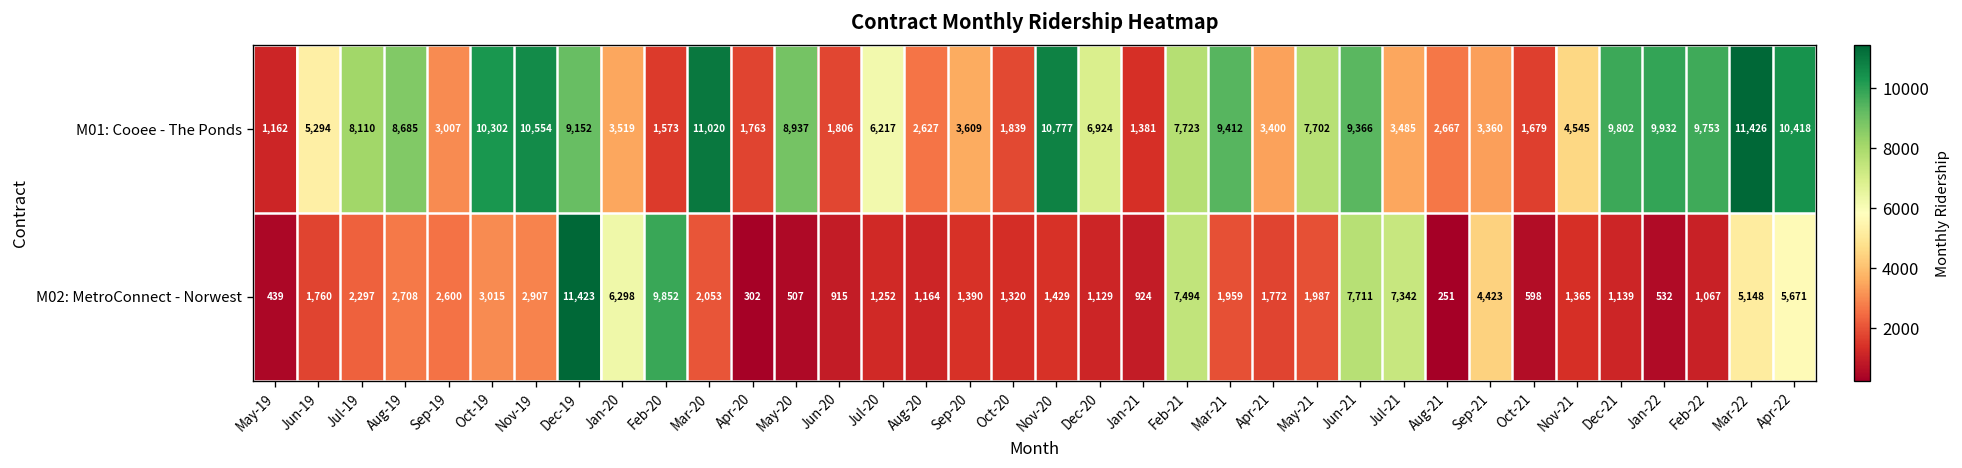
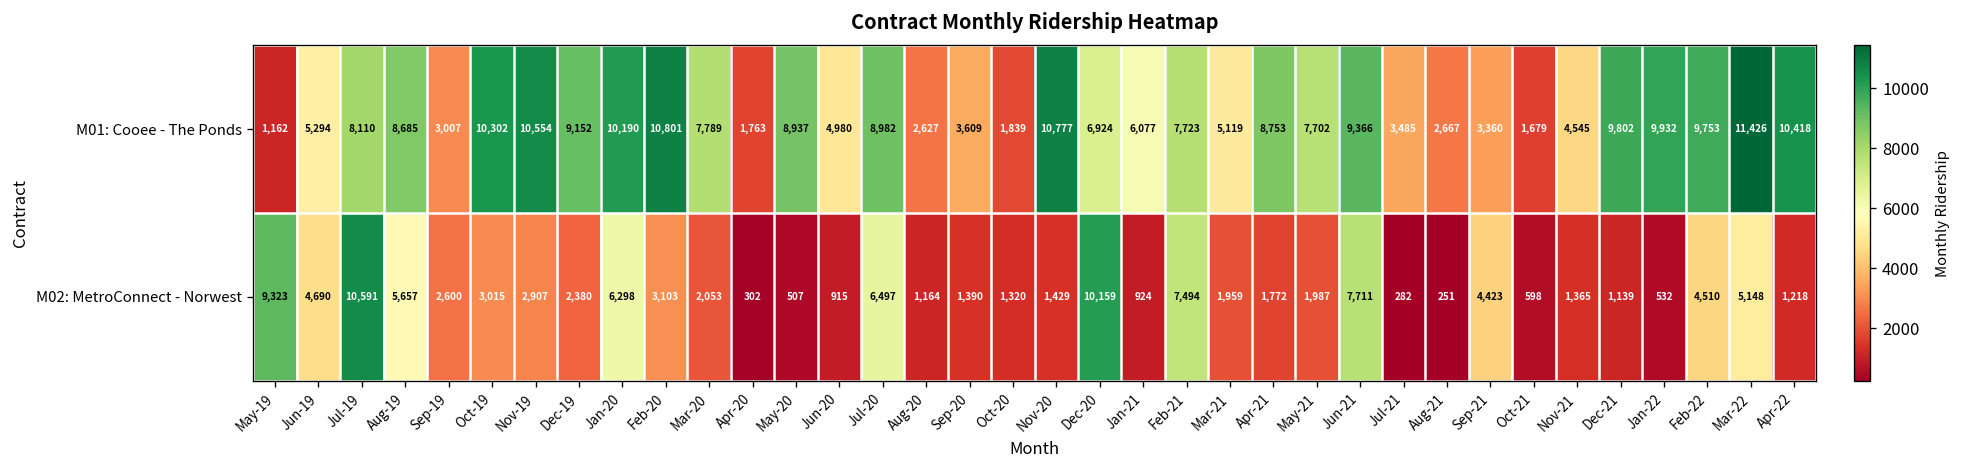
M01: Cooee - The Ponds, Jan-20: 3,519 -> 10,190
M01: Cooee - The Ponds, Feb-20: 1,573 -> 10,801
M01: Cooee - The Ponds, Mar-20: 11,020 -> 7,789
M01: Cooee - The Ponds, Jun-20: 1,806 -> 4,980
M01: Cooee - The Ponds, Jul-20: 6,217 -> 8,982
M01: Cooee - The Ponds, Jan-21: 1,381 -> 6,077
M01: Cooee - The Ponds, Mar-21: 9,412 -> 5,119
M01: Cooee - The Ponds, Apr-21: 3,400 -> 8,753
M02: MetroConnect - Norwest, May-19: 439 -> 9,323
M02: MetroConnect - Norwest, Jun-19: 1,760 -> 4,690
M02: MetroConnect - Norwest, Jul-19: 2,297 -> 10,591
M02: MetroConnect - Norwest, Aug-19: 2,708 -> 5,657
M02: MetroConnect - Norwest, Dec-19: 11,423 -> 2,380
M02: MetroConnect - Norwest, Feb-20: 9,852 -> 3,103
M02: MetroConnect - Norwest, Jul-20: 1,252 -> 6,497
M02: MetroConnect - Norwest, Dec-20: 1,129 -> 10,159
M02: MetroConnect - Norwest, Jul-21: 7,342 -> 282
M02: MetroConnect - Norwest, Feb-22: 1,067 -> 4,510
M02: MetroConnect - Norwest, Apr-22: 5,671 -> 1,218
